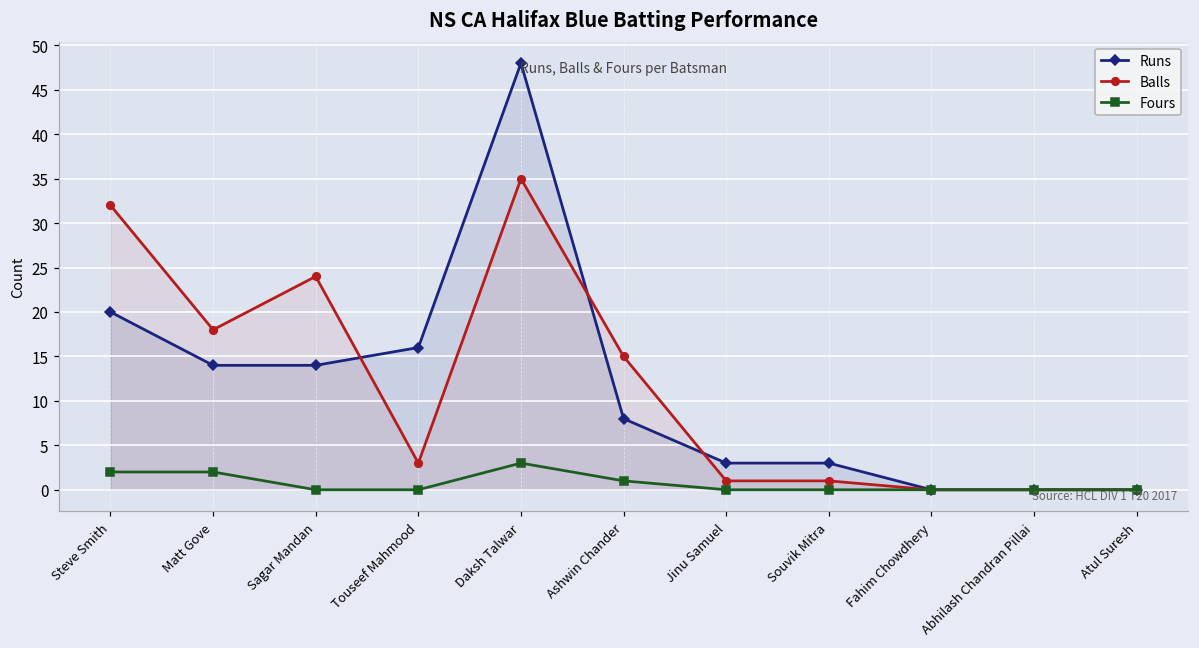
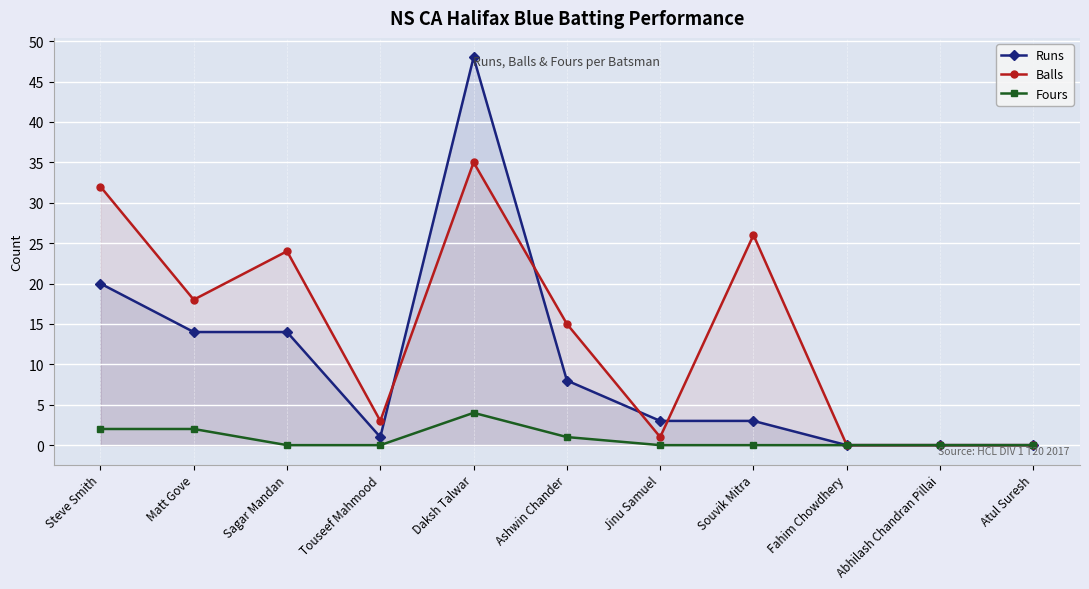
Runs, Touseef Mahmood: 16 -> 1
Fours, Daksh Talwar: 3 -> 4
Balls, Souvik Mitra: 1 -> 26
